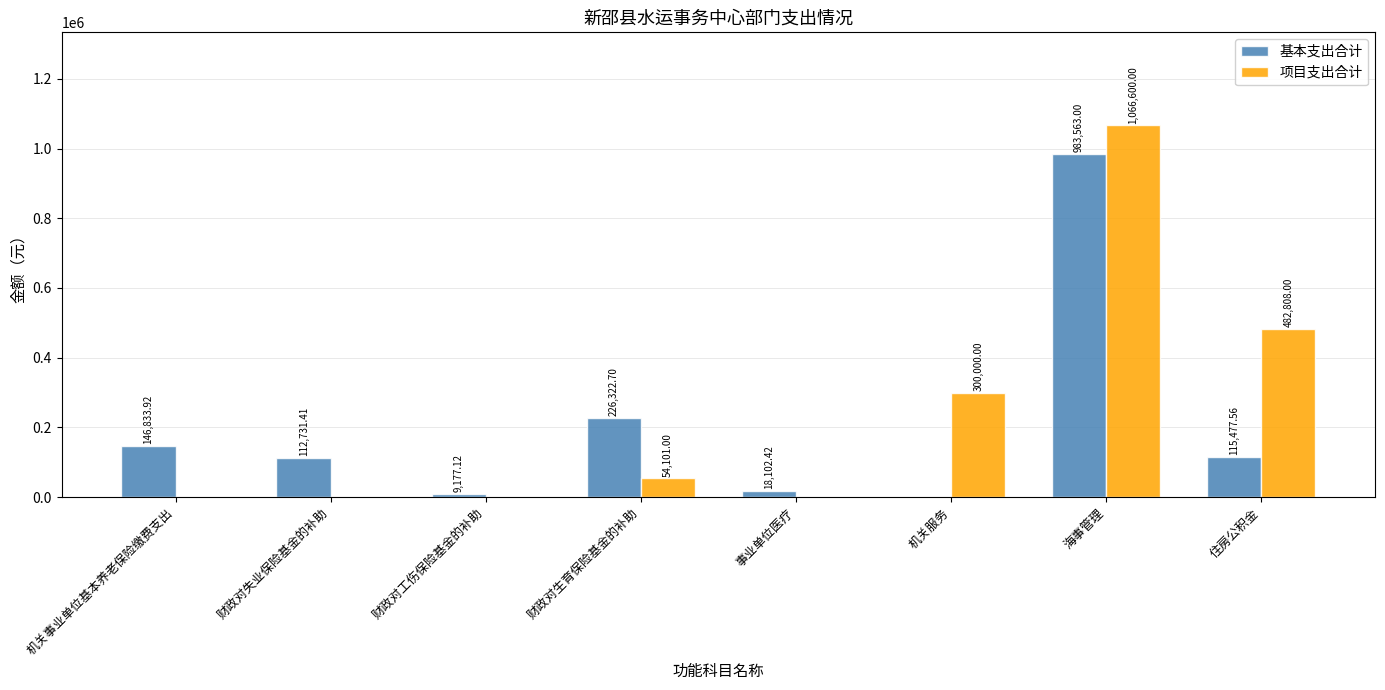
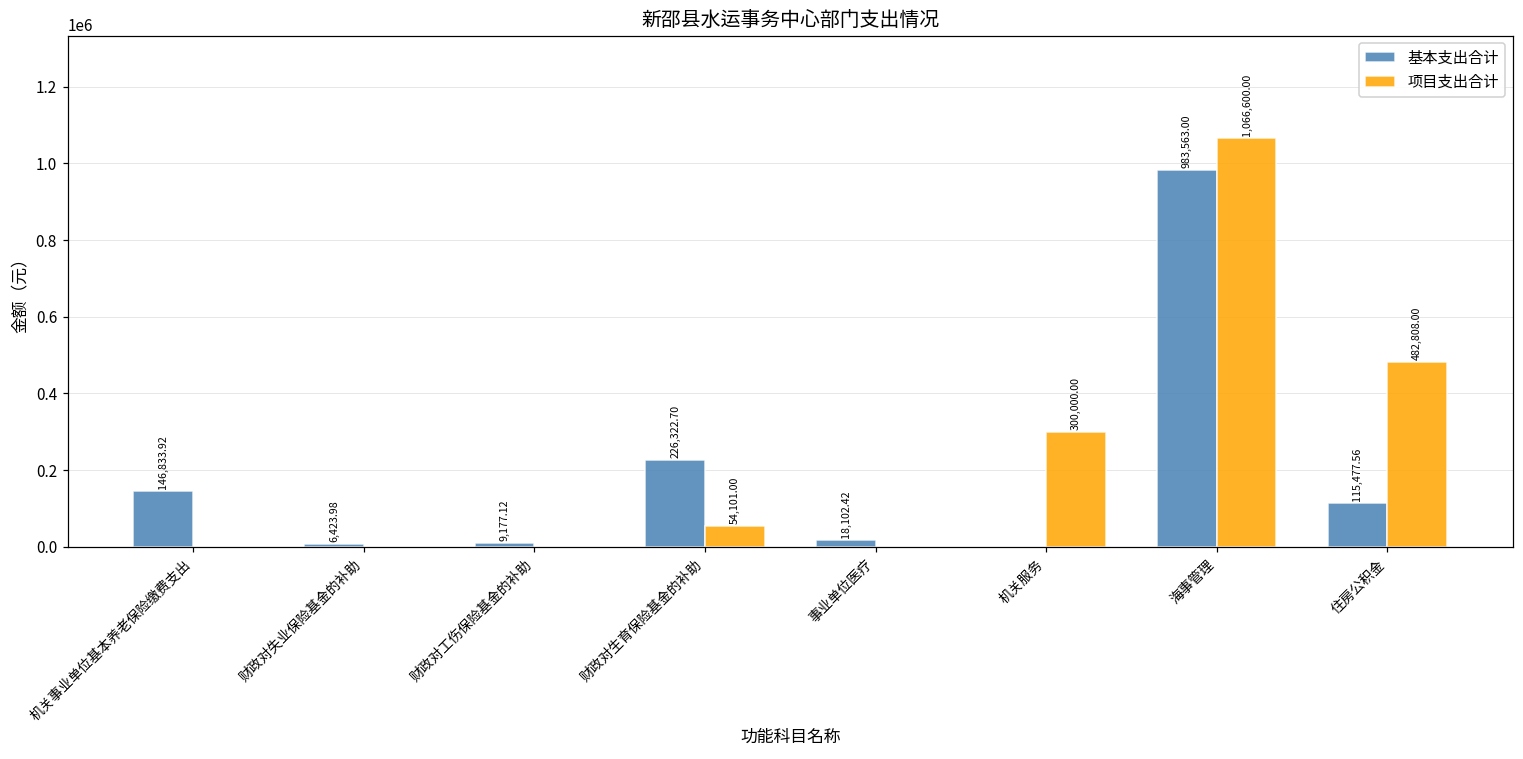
基本支出合计, 财政对失业保险基金的补助: 112,731.41 -> 6,423.98
